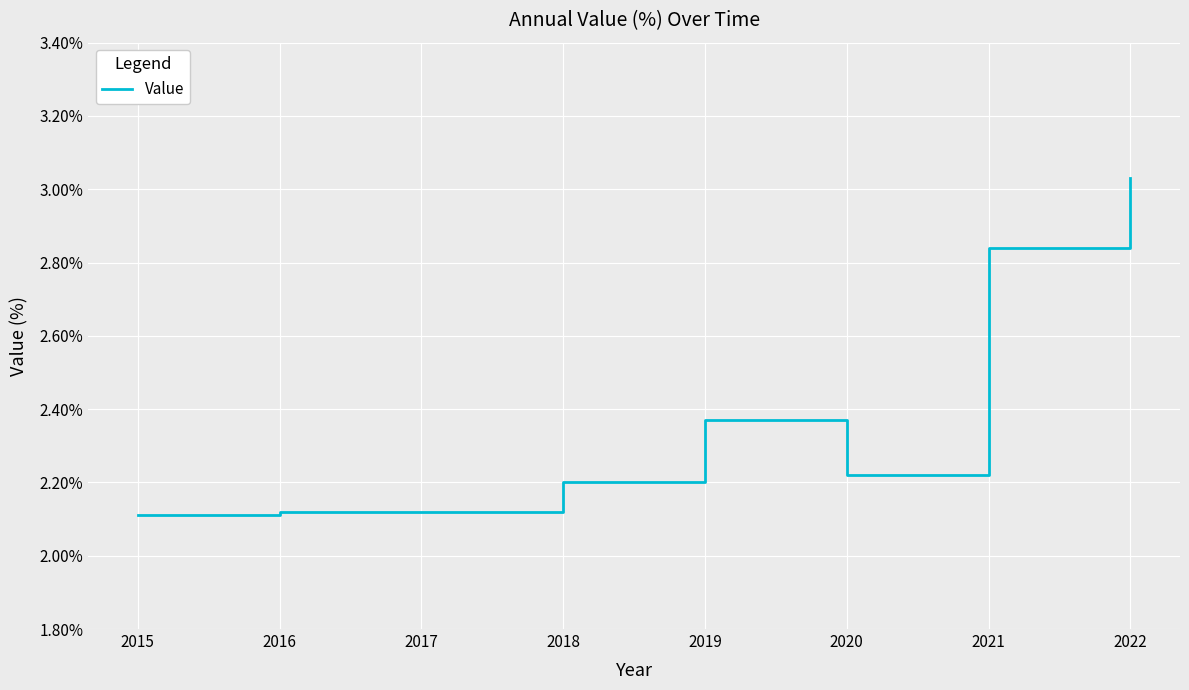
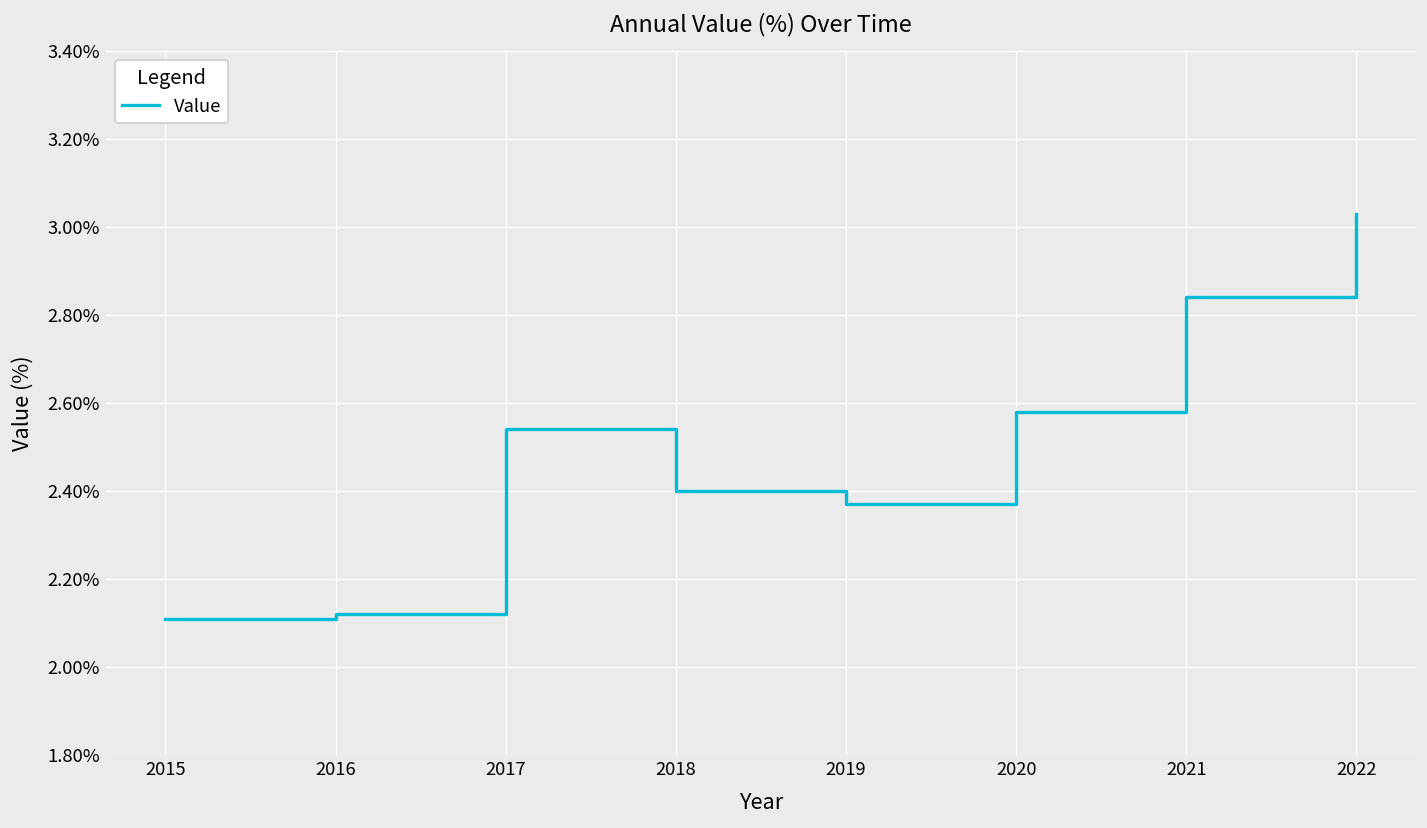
2017: 2.12% -> 2.54%
2018: 2.2% -> 2.4%
2020: 2.22% -> 2.58%
